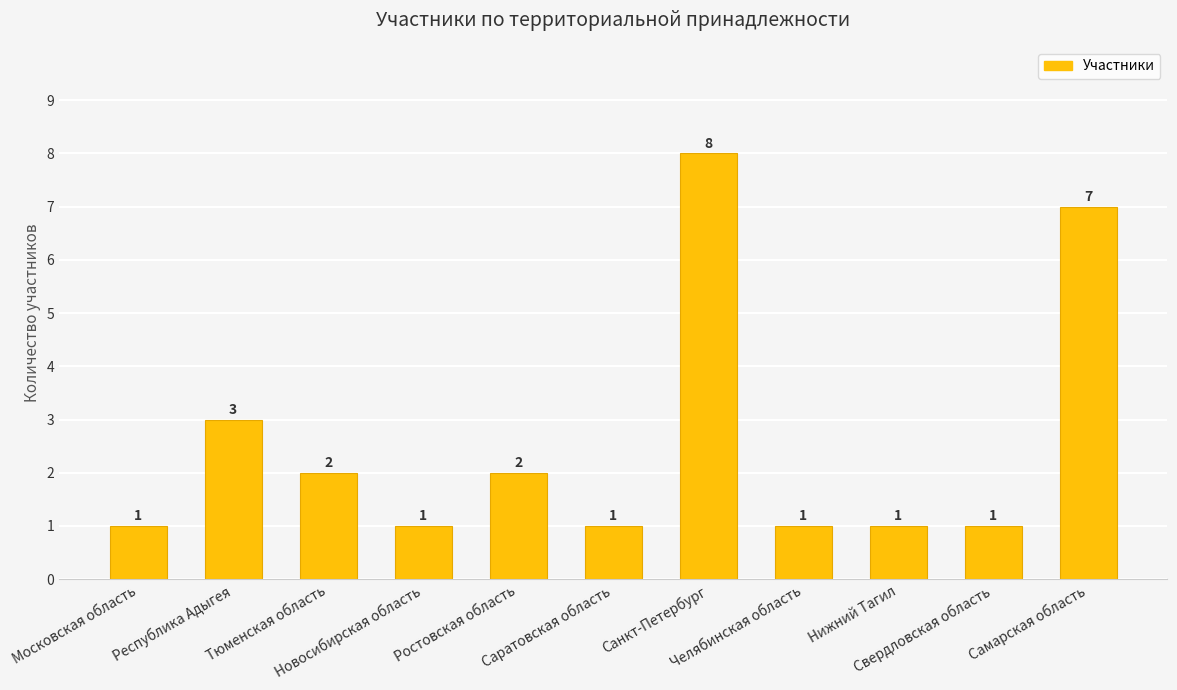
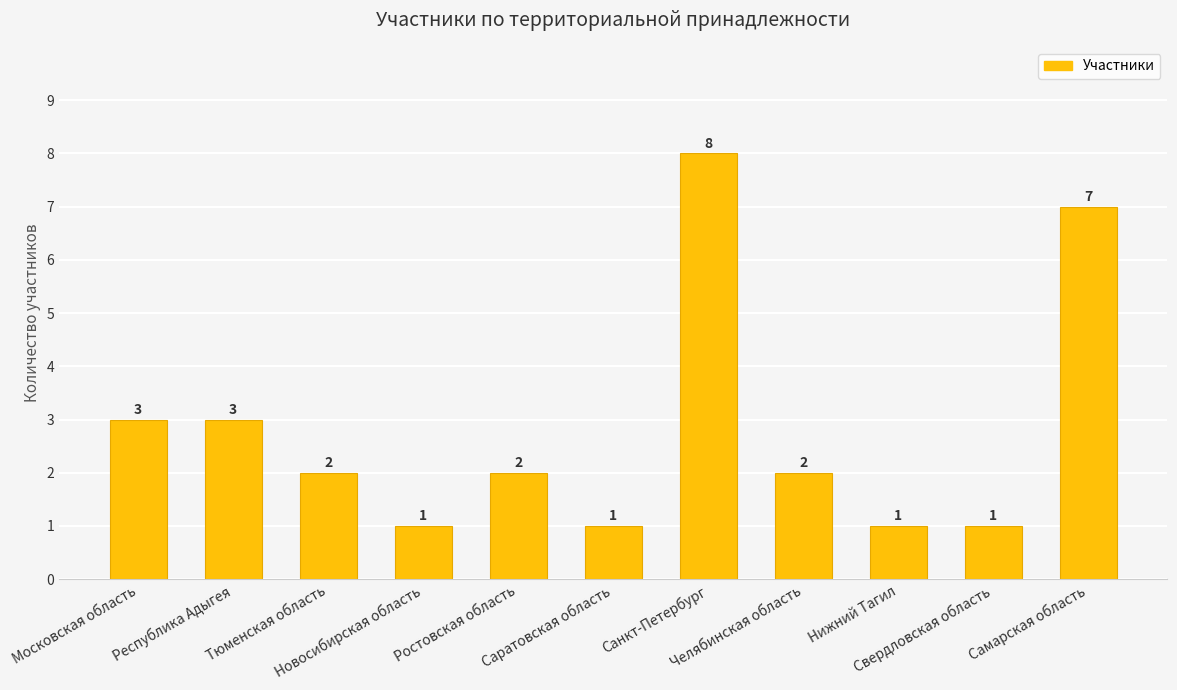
Московская область: 1 -> 3
Челябинская область: 1 -> 2
